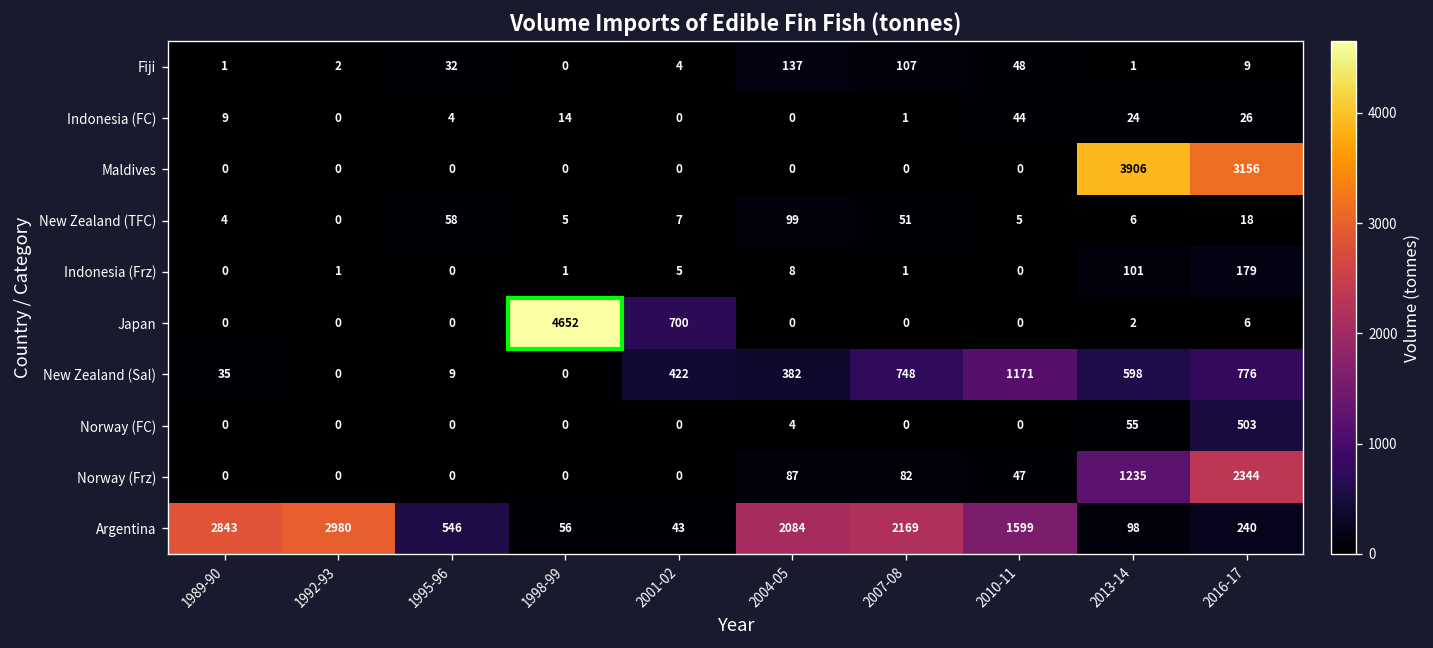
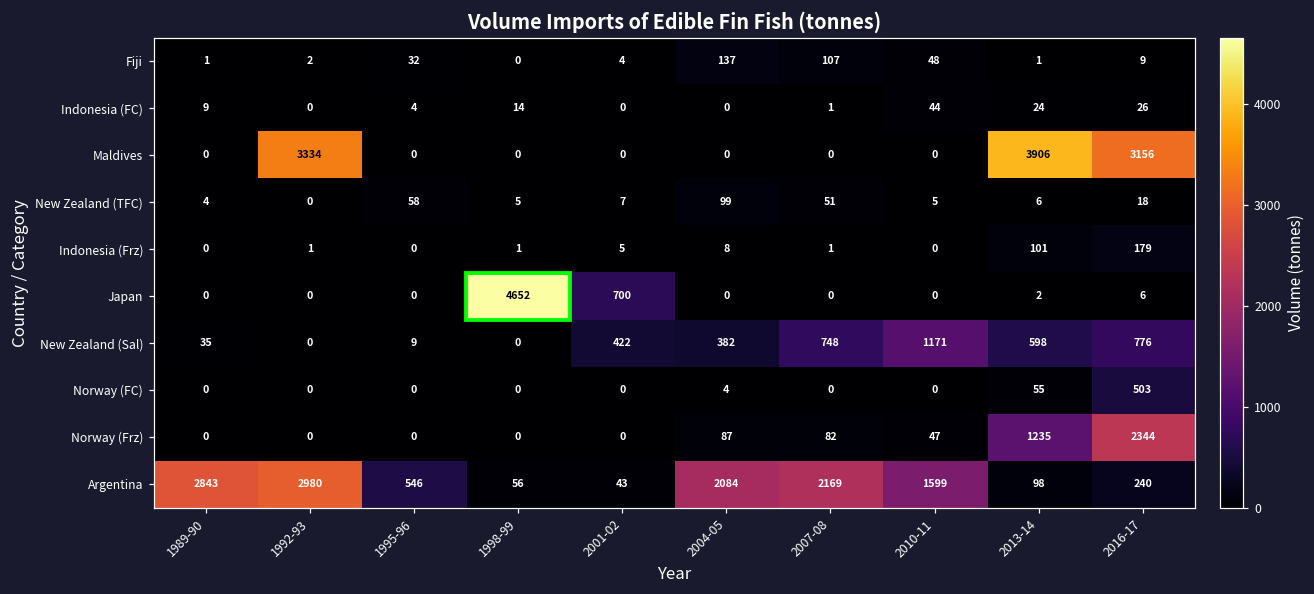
Maldives, 1992-93: 0 -> 3334
